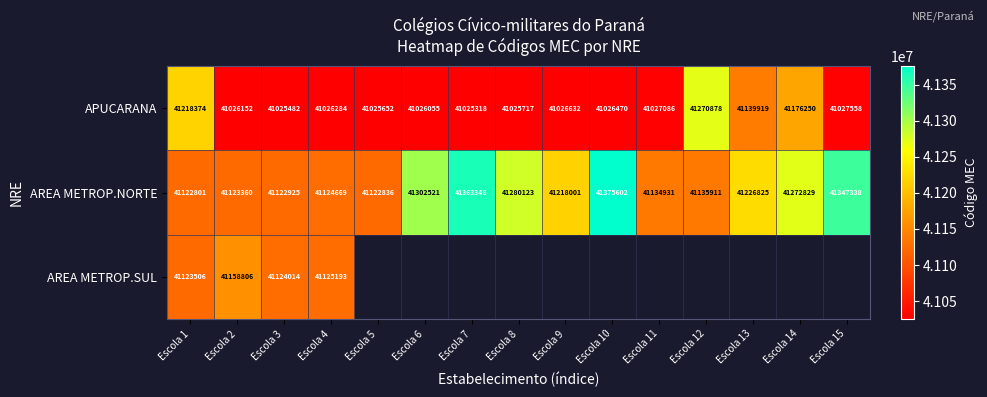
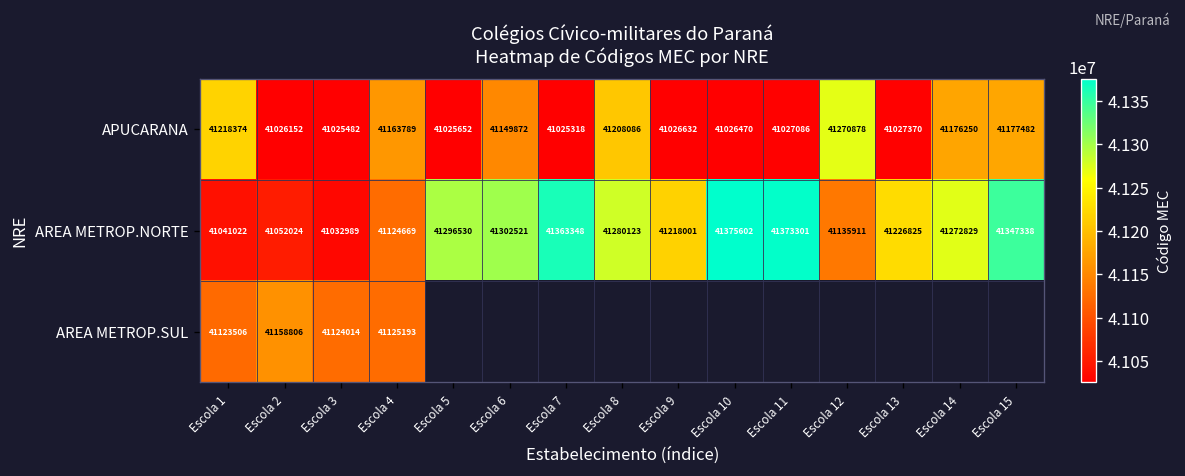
APUCARANA, Escola 4: 41026284 -> 41163789
APUCARANA, Escola 6: 41026055 -> 41149872
APUCARANA, Escola 8: 41025717 -> 41208086
APUCARANA, Escola 13: 41139919 -> 41027370
APUCARANA, Escola 15: 41027558 -> 41177482
AREA METROP.NORTE, Escola 1: 41122801 -> 41041022
AREA METROP.NORTE, Escola 2: 41123360 -> 41052024
AREA METROP.NORTE, Escola 3: 41122925 -> 41032989
AREA METROP.NORTE, Escola 5: 41122836 -> 41296530
AREA METROP.NORTE, Escola 11: 41134931 -> 41373301
